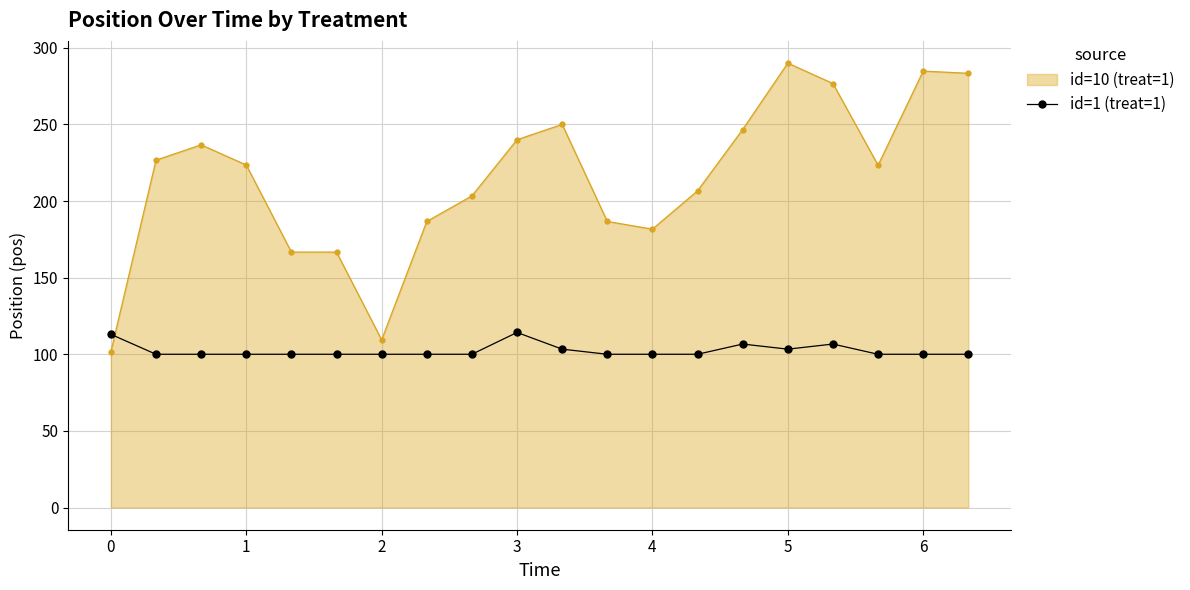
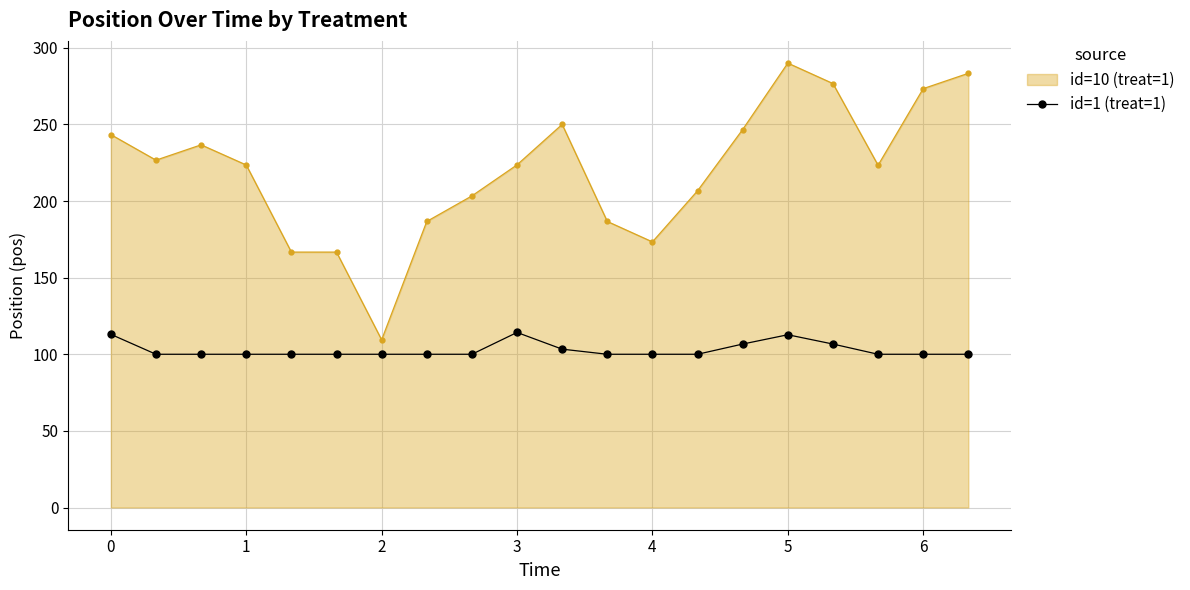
id=10 (treat=1), 0: 102 -> 243
id=10 (treat=1), 3: 240 -> 224
id=10 (treat=1), 4: 182 -> 173
id=1 (treat=1), 5: 103 -> 113
id=10 (treat=1), 6: 285 -> 273
